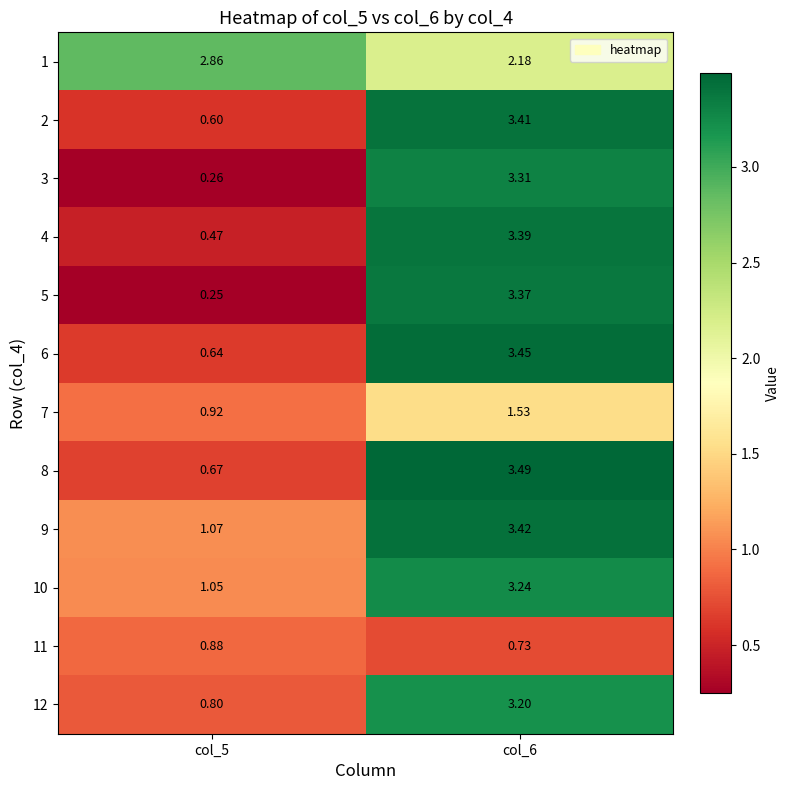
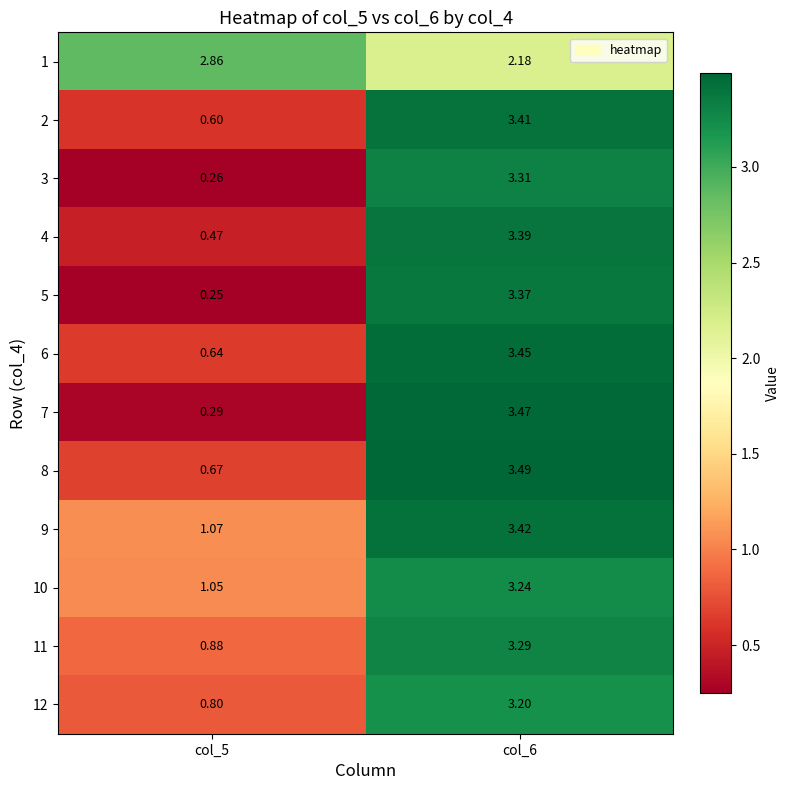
7, col_5: 0.92 -> 0.29
7, col_6: 1.53 -> 3.47
11, col_6: 0.73 -> 3.29
